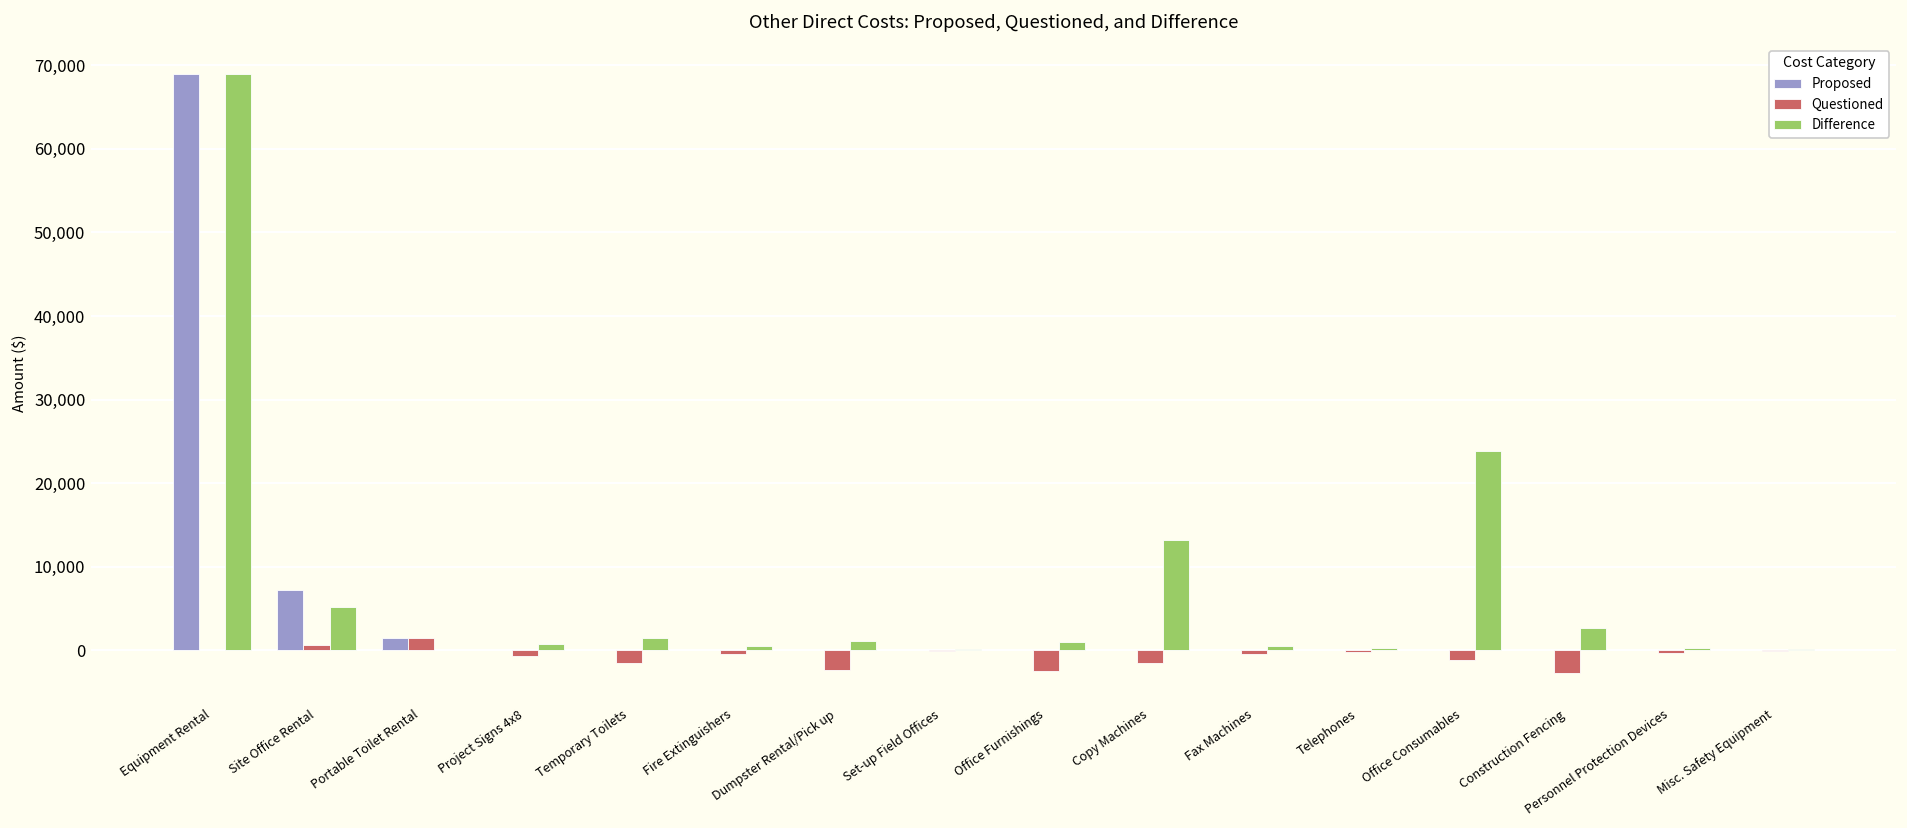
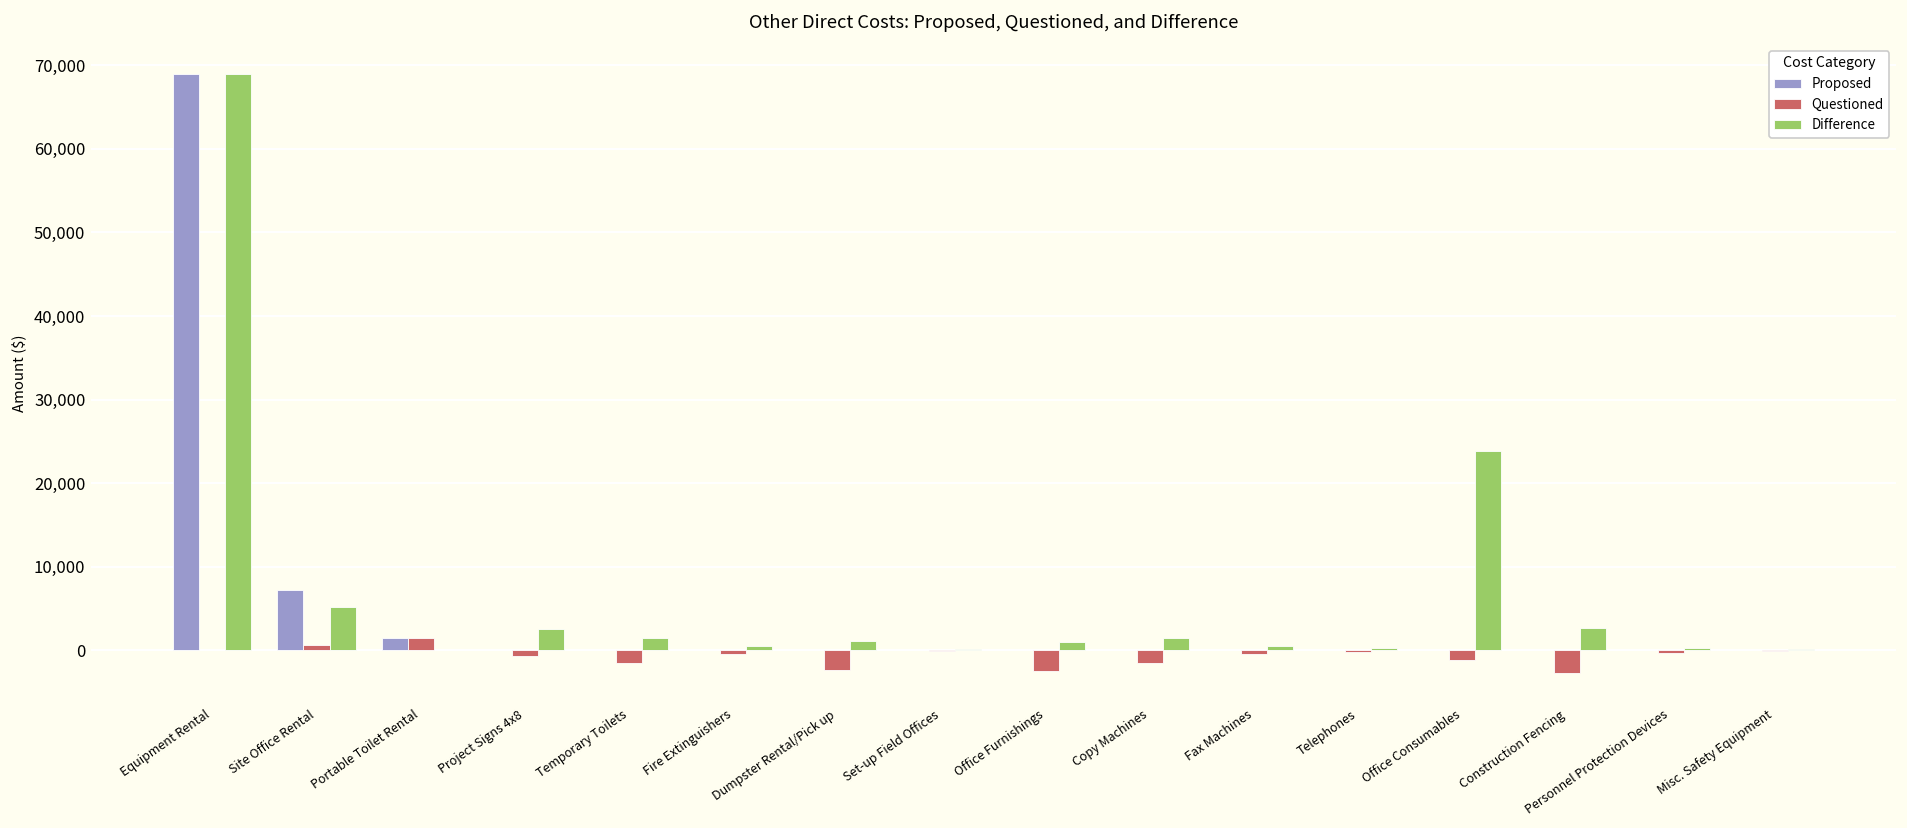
Difference, Project Signs 4x8: 1,000 -> 3,000
Difference, Copy Machines: 13,000 -> 2,000
